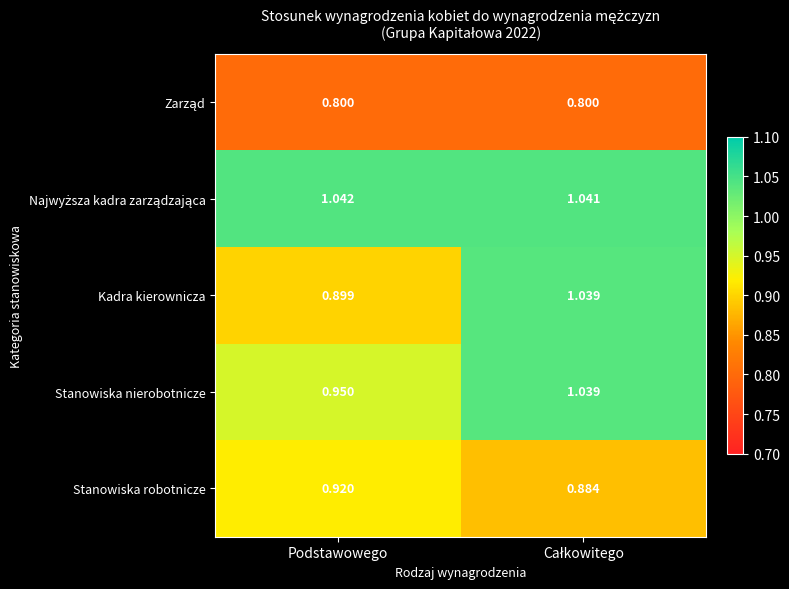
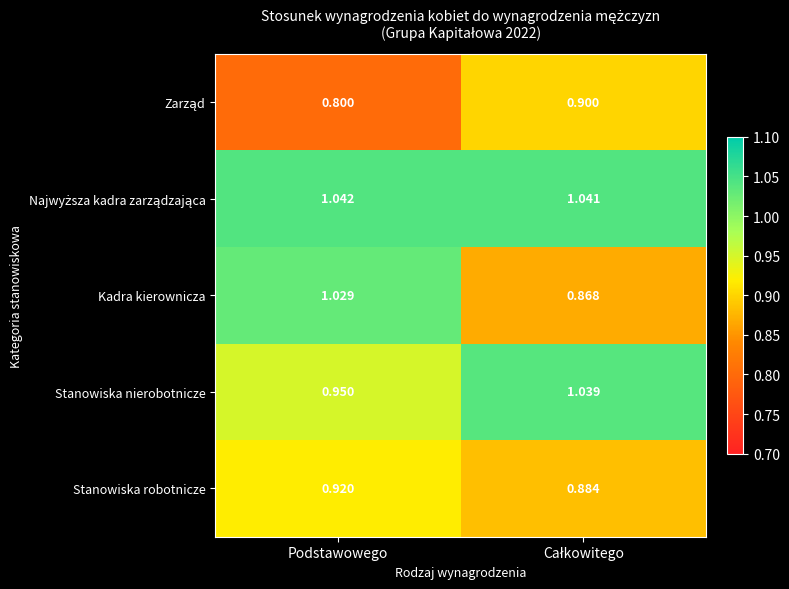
Zarząd, Całkowitego: 0.800 -> 0.900
Kadra kierownicza, Podstawowego: 0.899 -> 1.029
Kadra kierownicza, Całkowitego: 1.039 -> 0.868
